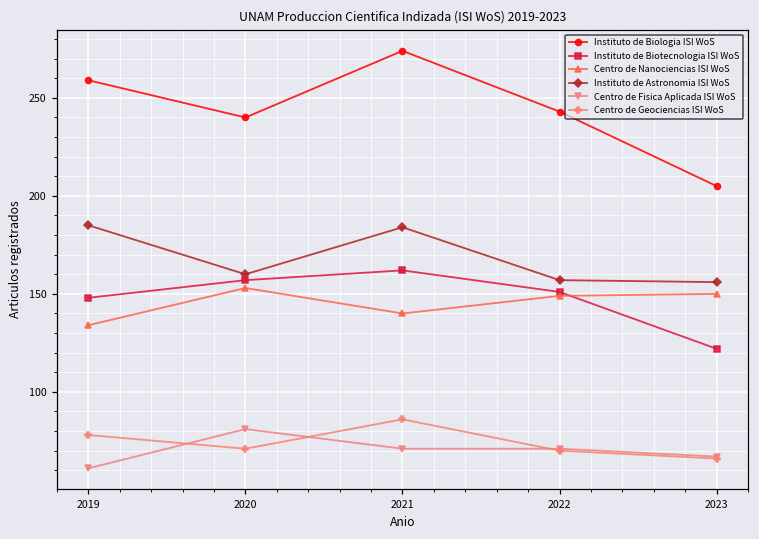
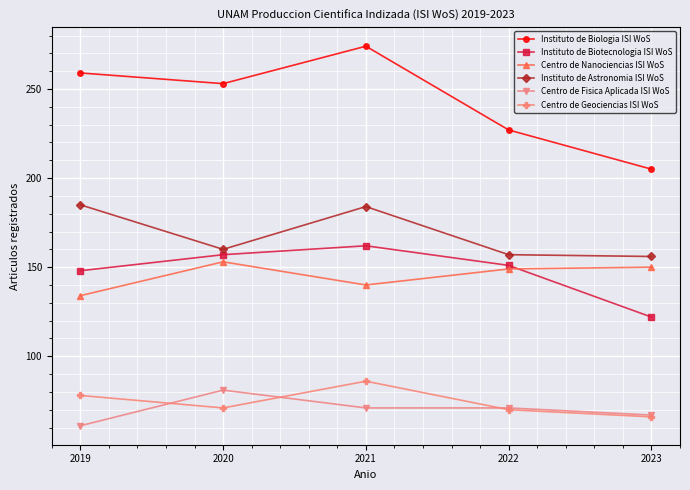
Instituto de Biologia ISI WoS, 2020: 240 -> 253
Instituto de Biologia ISI WoS, 2022: 243 -> 227
